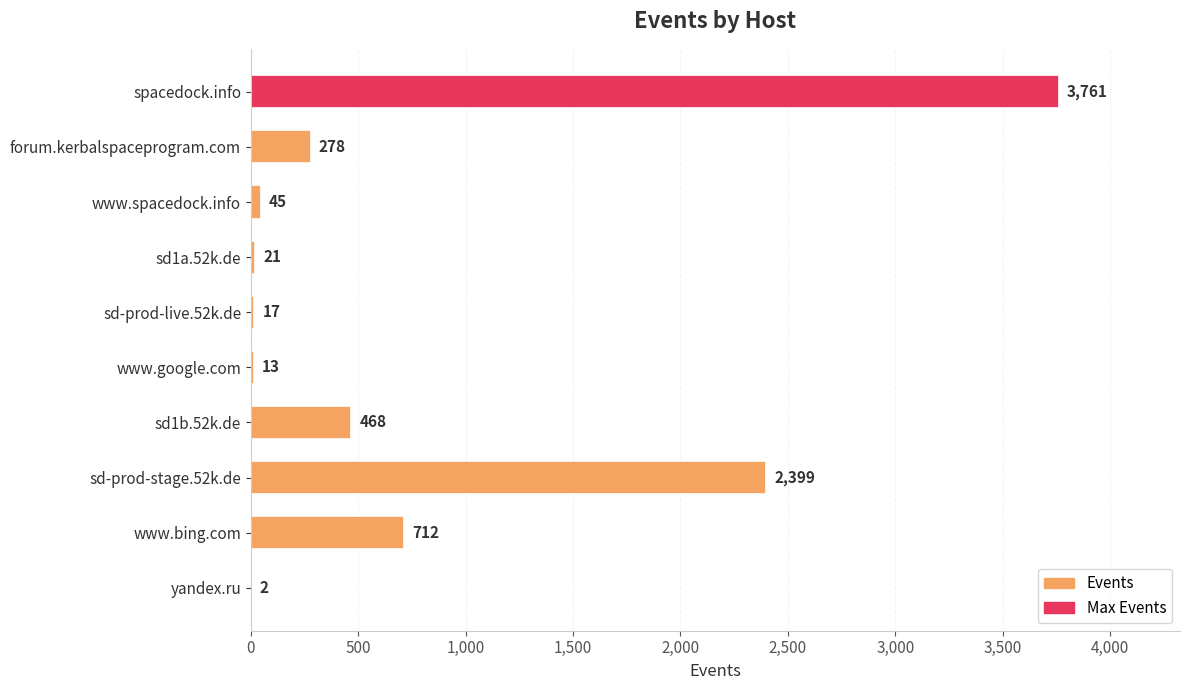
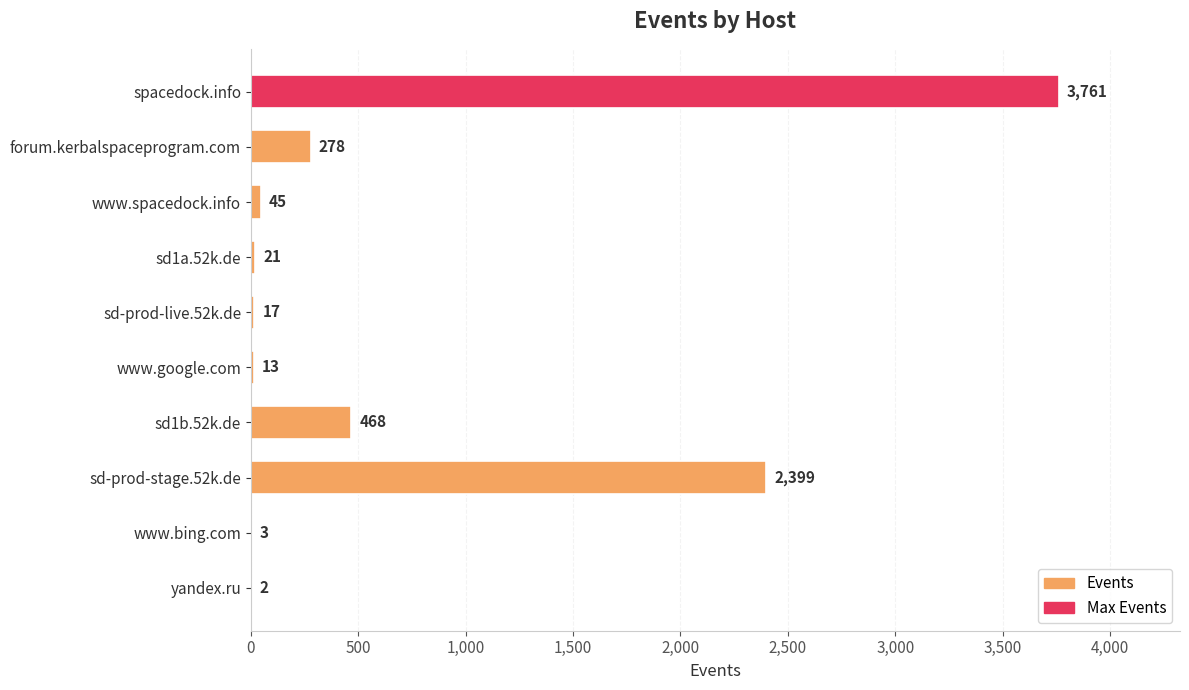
www.bing.com: 712 -> 3
